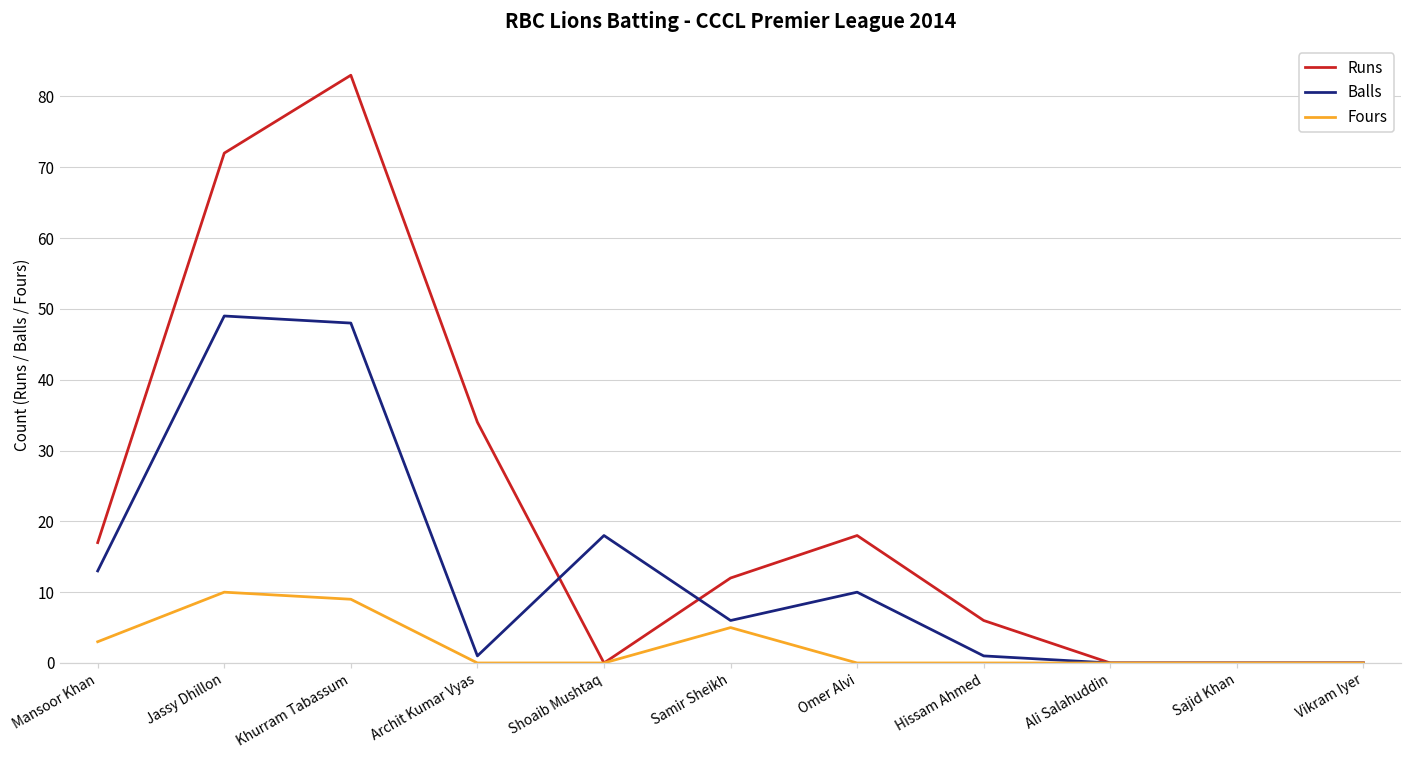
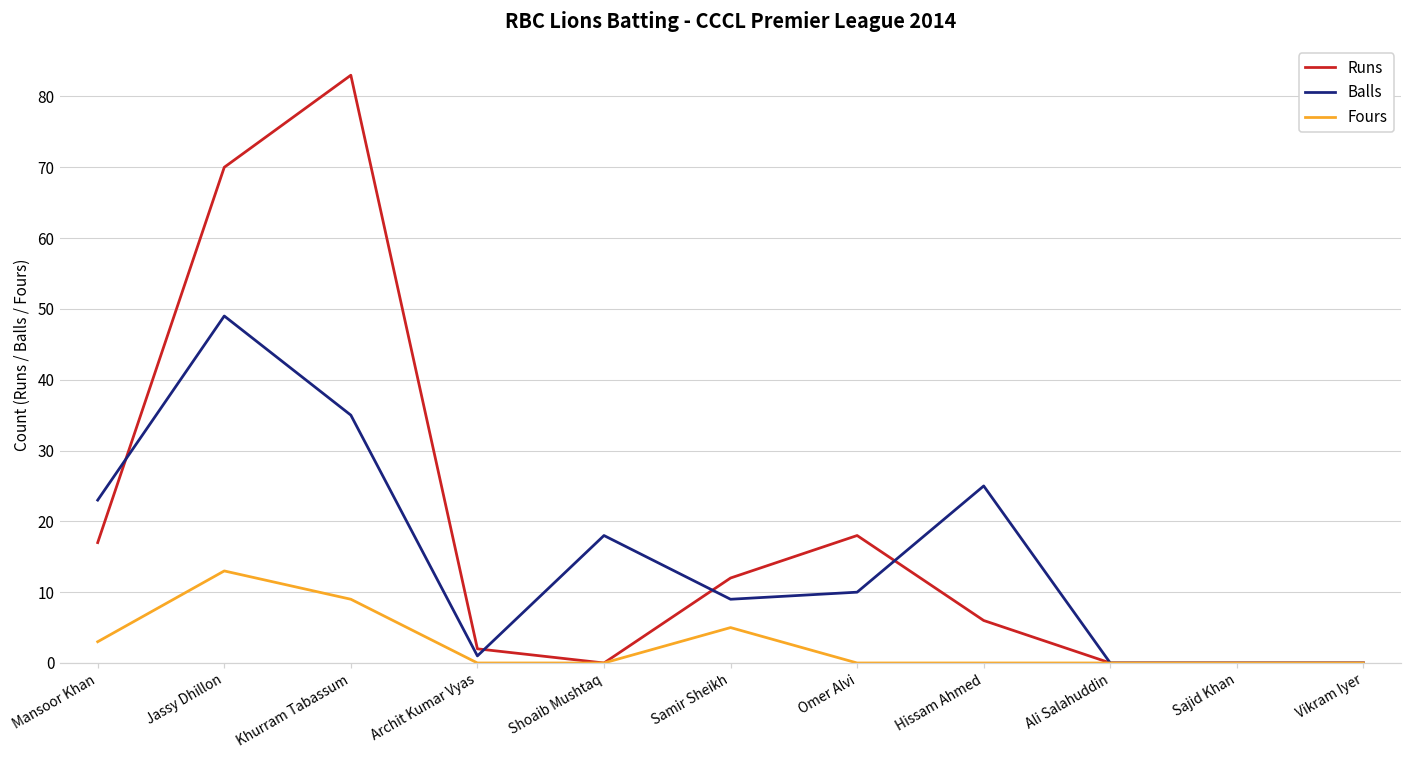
Balls, Mansoor Khan: 13 -> 23
Runs, Jassy Dhillon: 72 -> 70
Fours, Jassy Dhillon: 10 -> 13
Balls, Khurram Tabassum: 48 -> 35
Runs, Archit Kumar Vyas: 34 -> 2
Balls, Samir Sheikh: 6 -> 9
Balls, Hissam Ahmed: 1 -> 25
